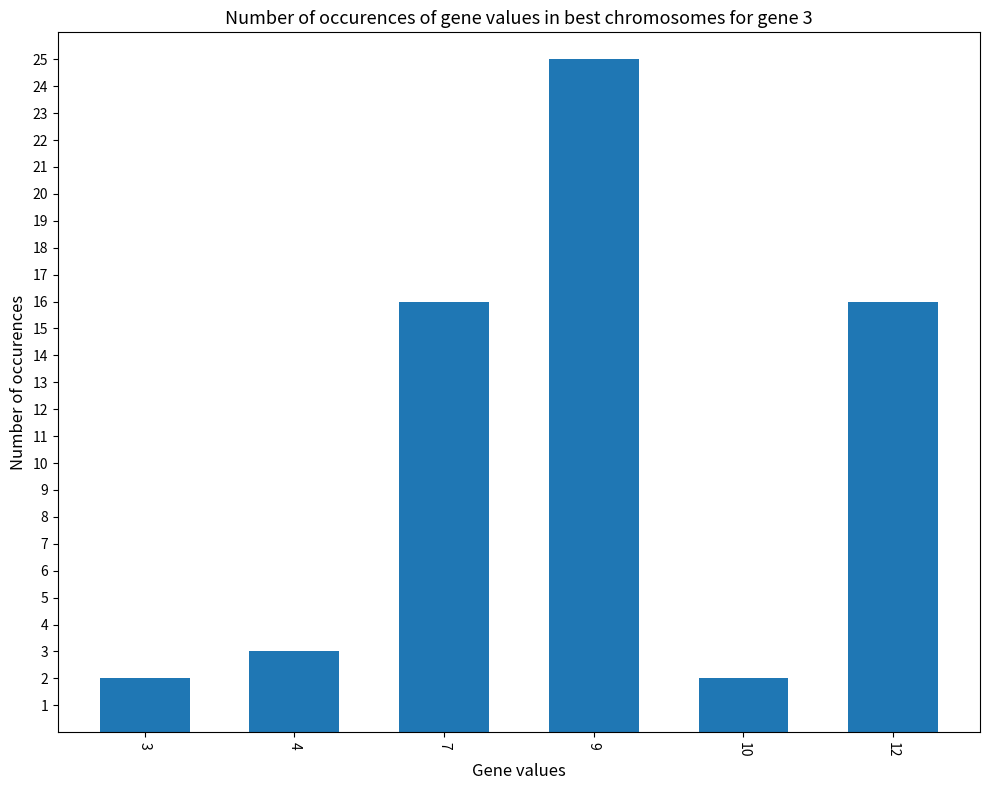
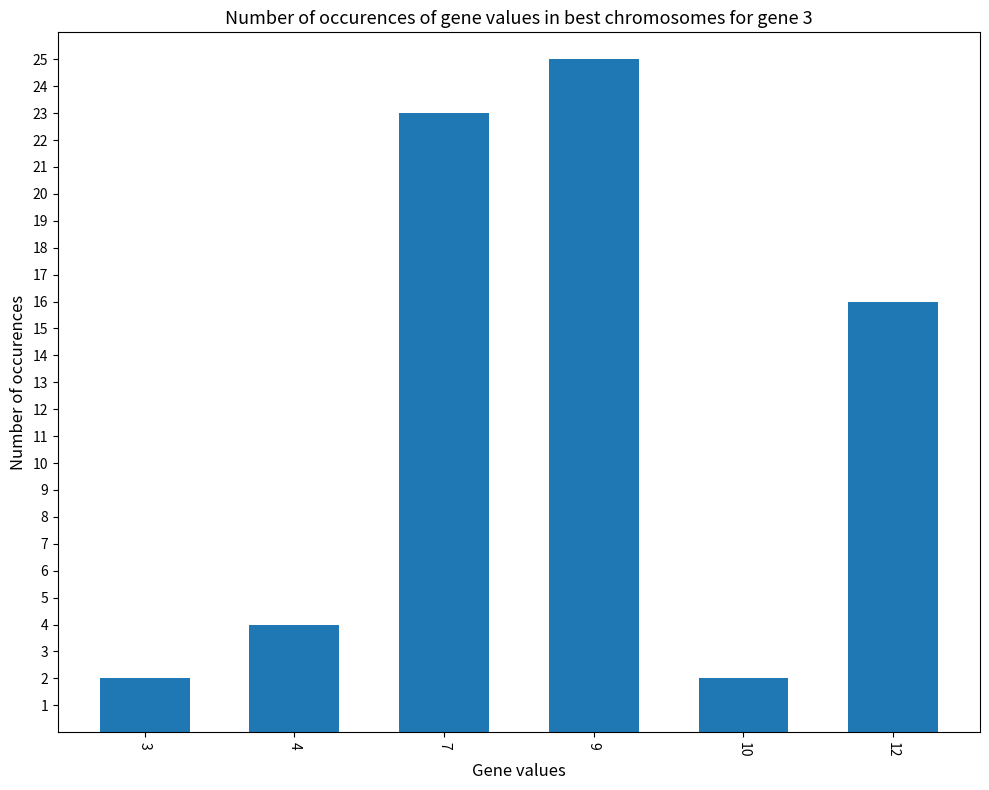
4: 3 -> 4
7: 16 -> 23
